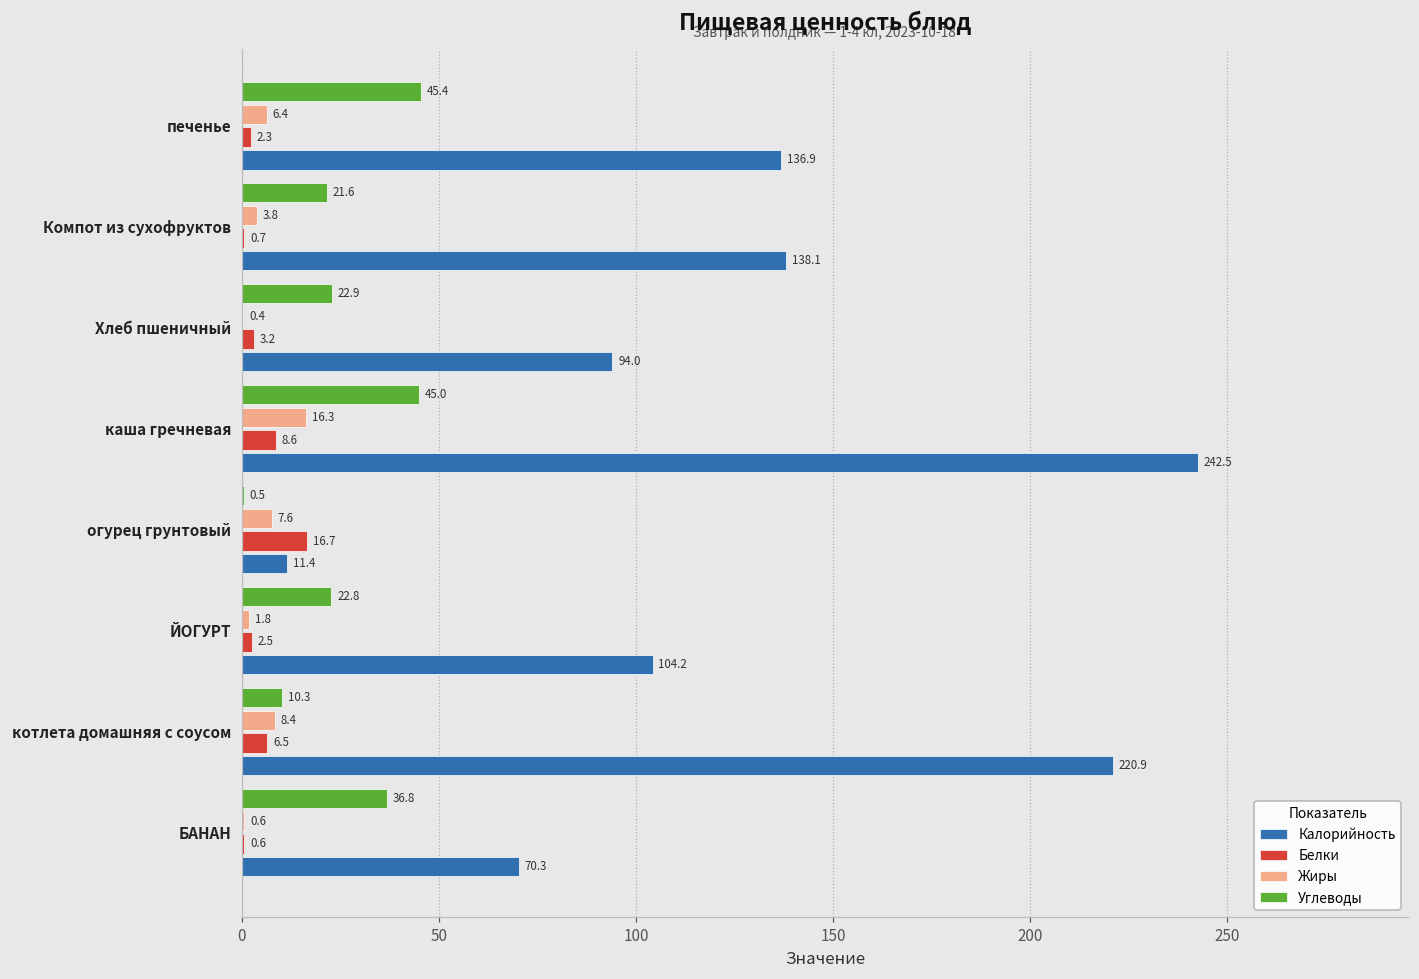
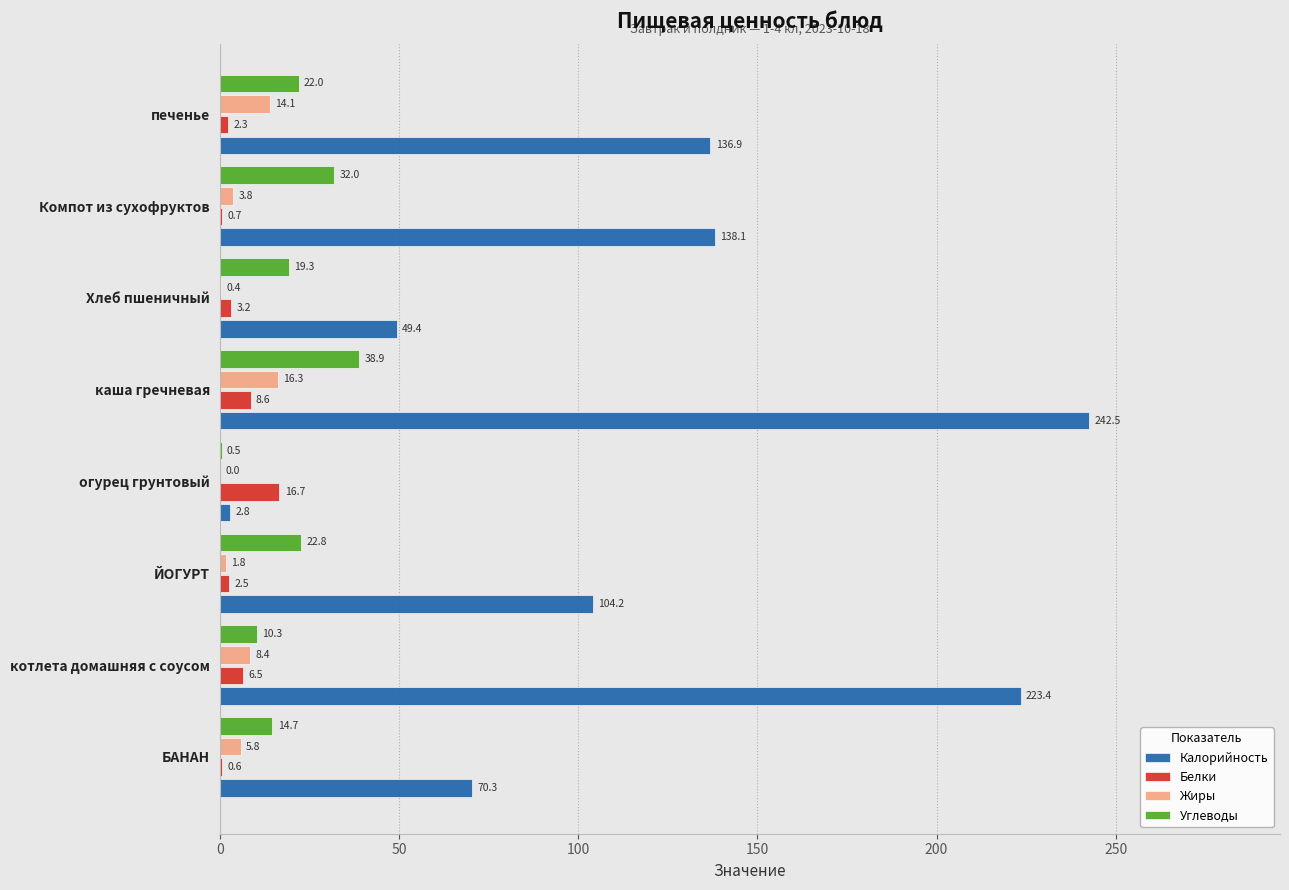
Углеводы, печенье: 45.4 -> 22.0
Жиры, печенье: 6.4 -> 14.1
Углеводы, Компот из сухофруктов: 21.6 -> 32.0
Углеводы, Хлеб пшеничный: 22.9 -> 19.3
Калорийность, Хлеб пшеничный: 94.0 -> 49.4
Углеводы, каша гречневая: 45.0 -> 38.9
Жиры, огурец грунтовый: 7.6 -> 0.0
Калорийность, огурец грунтовый: 11.4 -> 2.8
Калорийность, котлета домашняя с соусом: 220.9 -> 223.4
Углеводы, БАНАН: 36.8 -> 14.7
Жиры, БАНАН: 0.6 -> 5.8
